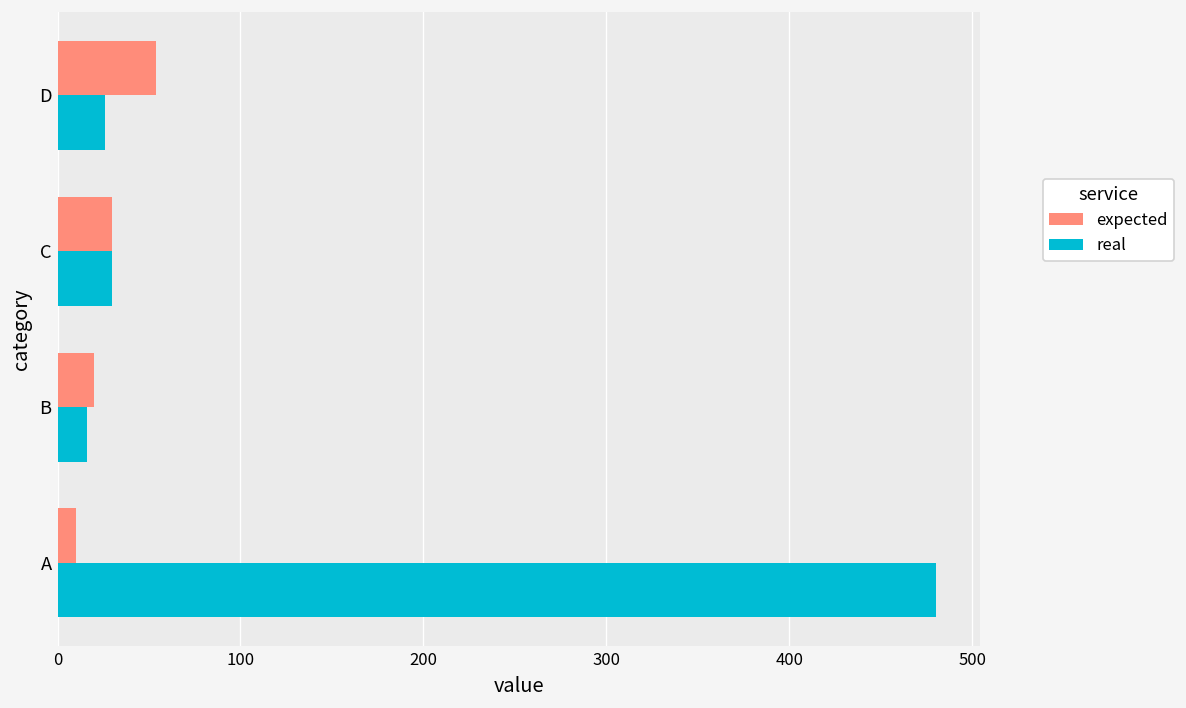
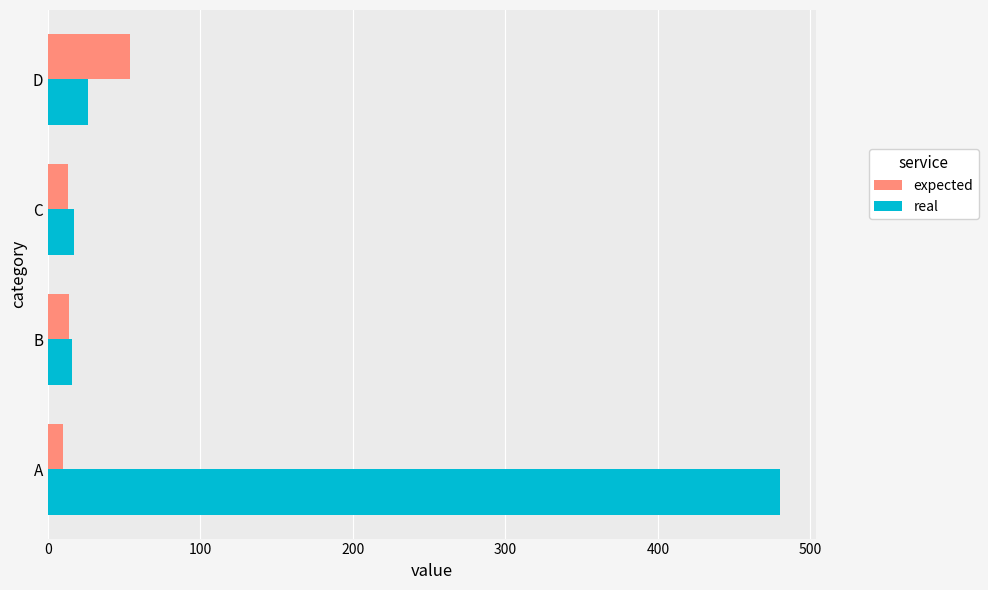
expected, C: 30 -> 13
real, C: 30 -> 17
expected, B: 20 -> 14
